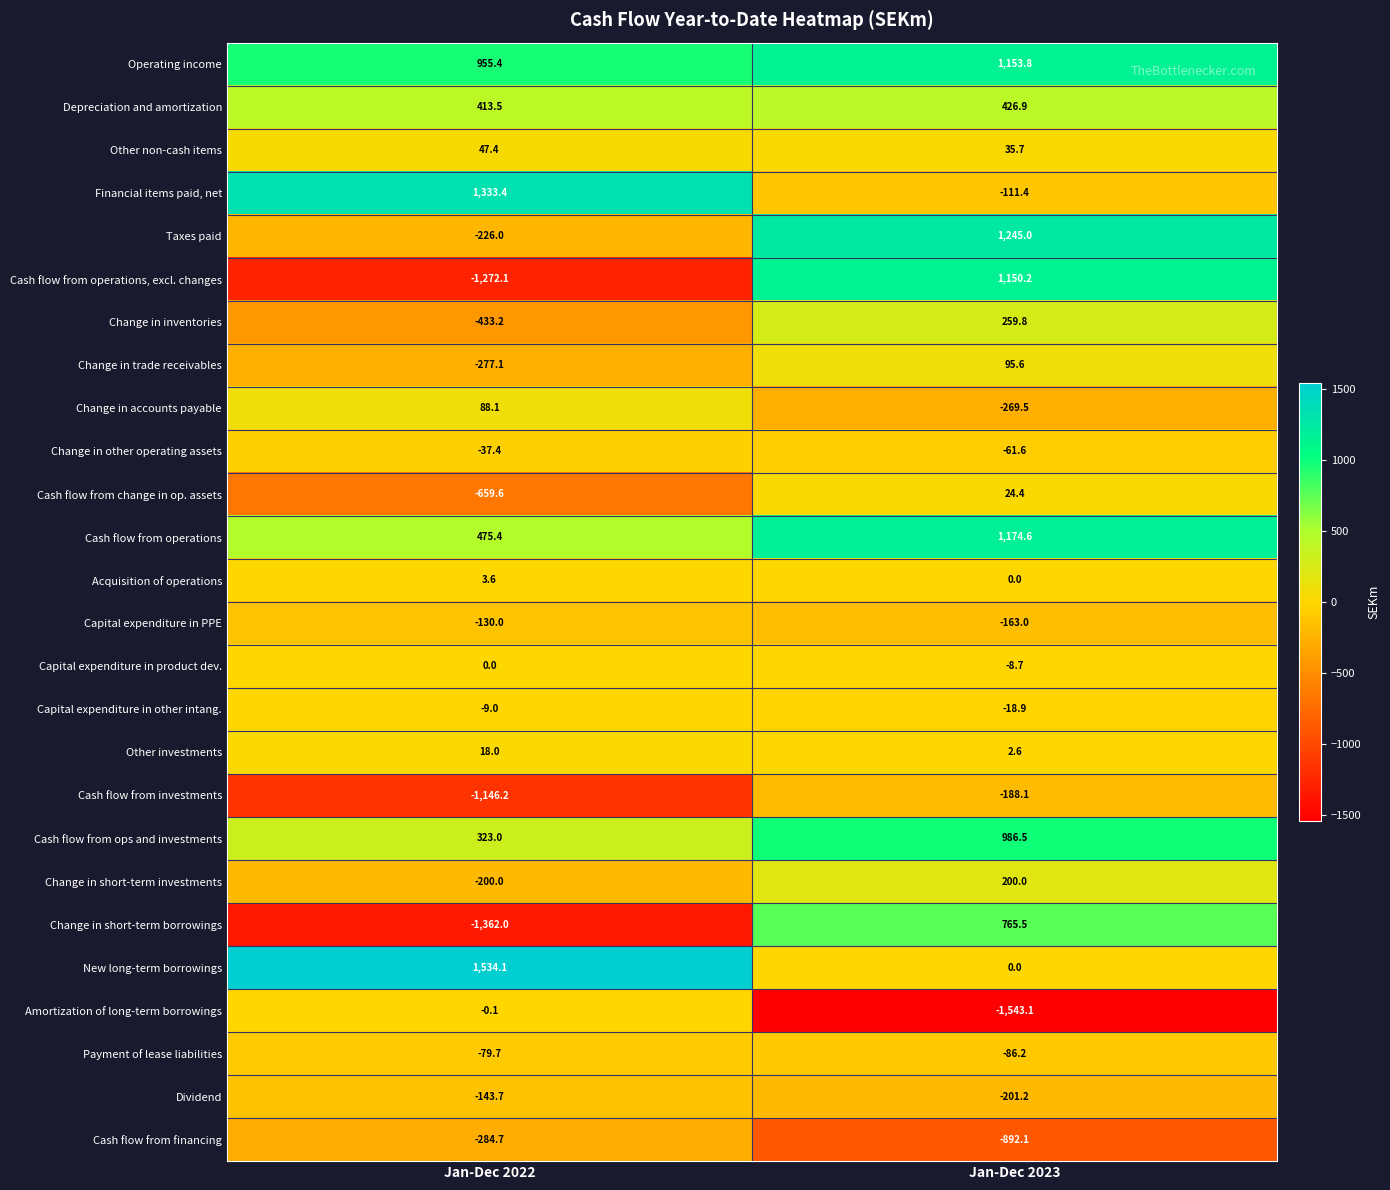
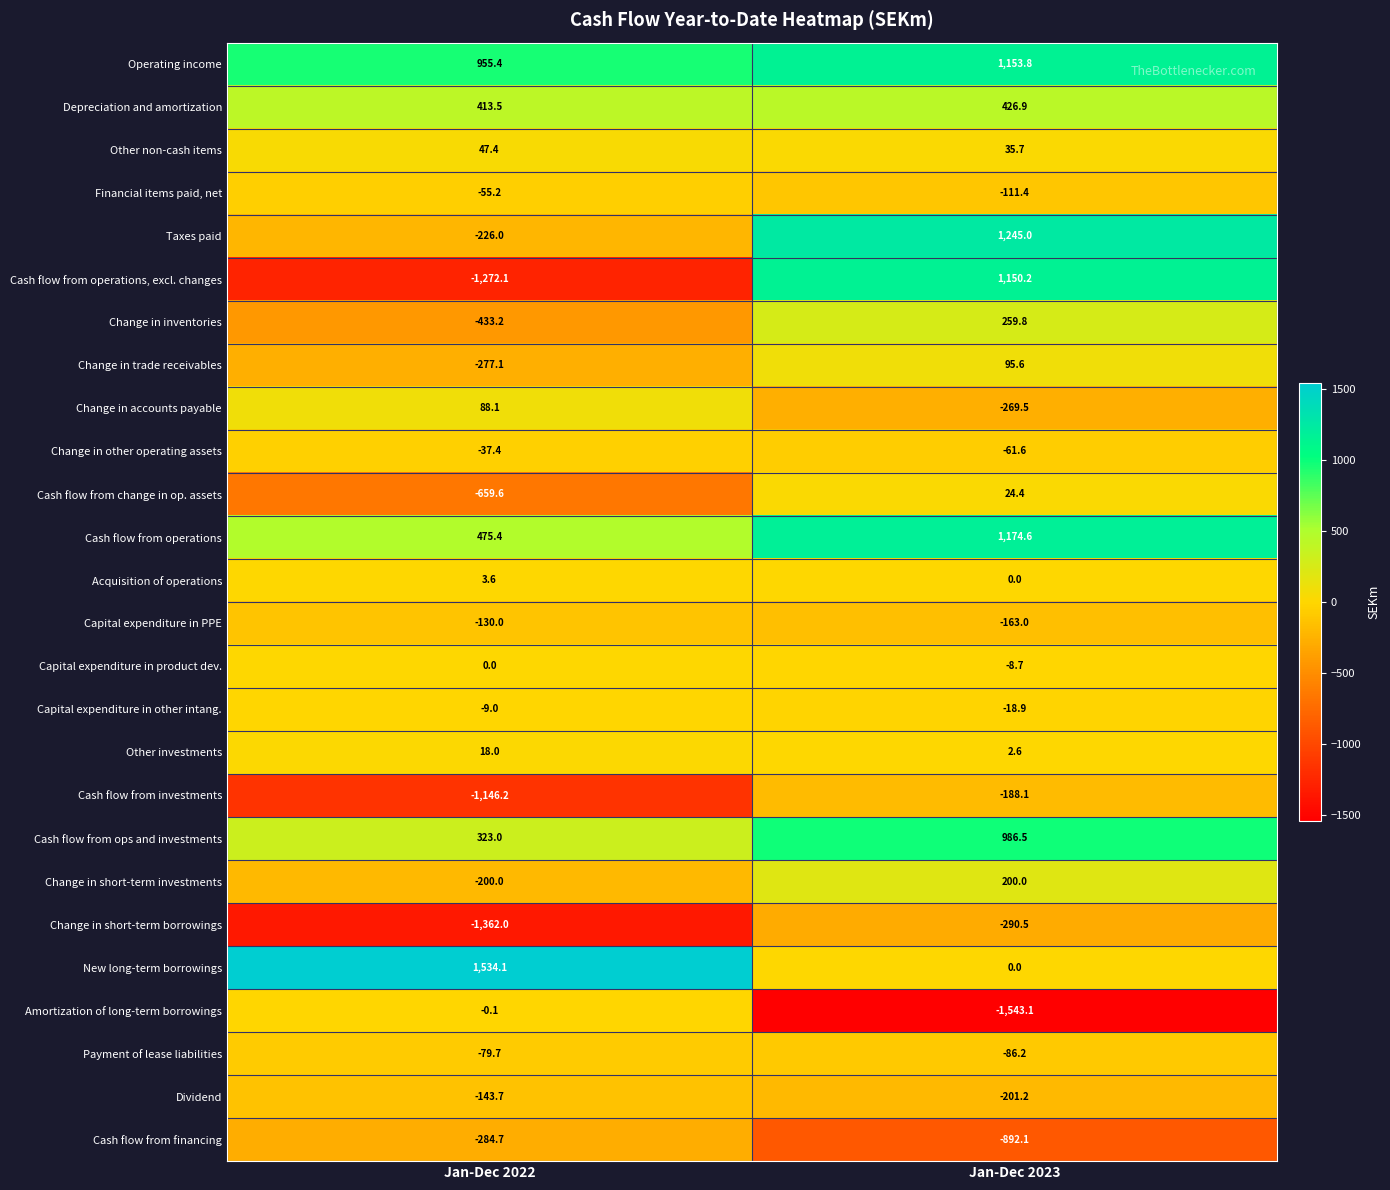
Financial items paid, net, Jan-Dec 2022: 1,333.4 -> -55.2
Change in short-term borrowings, Jan-Dec 2023: 765.5 -> -290.5
